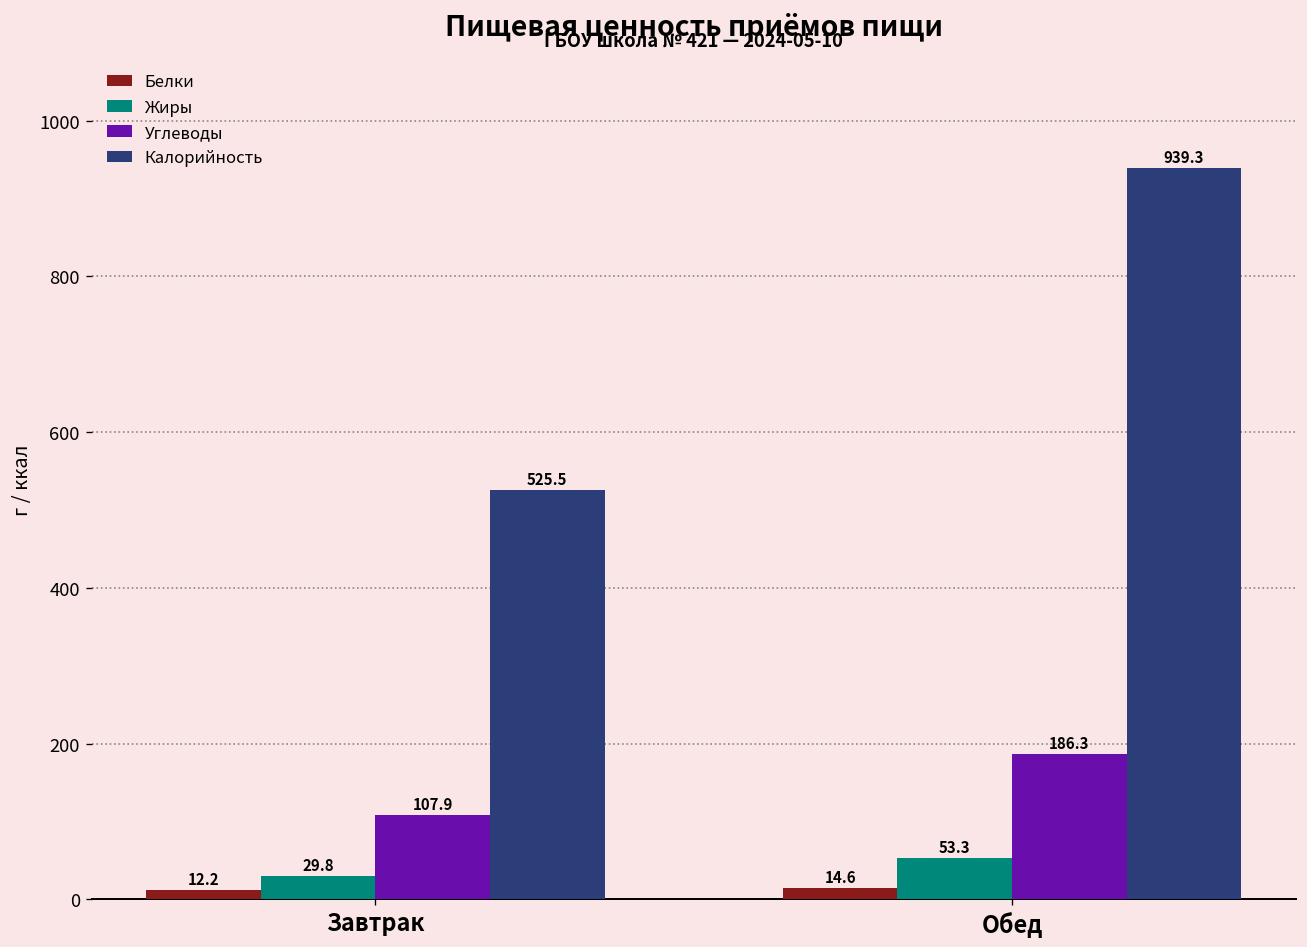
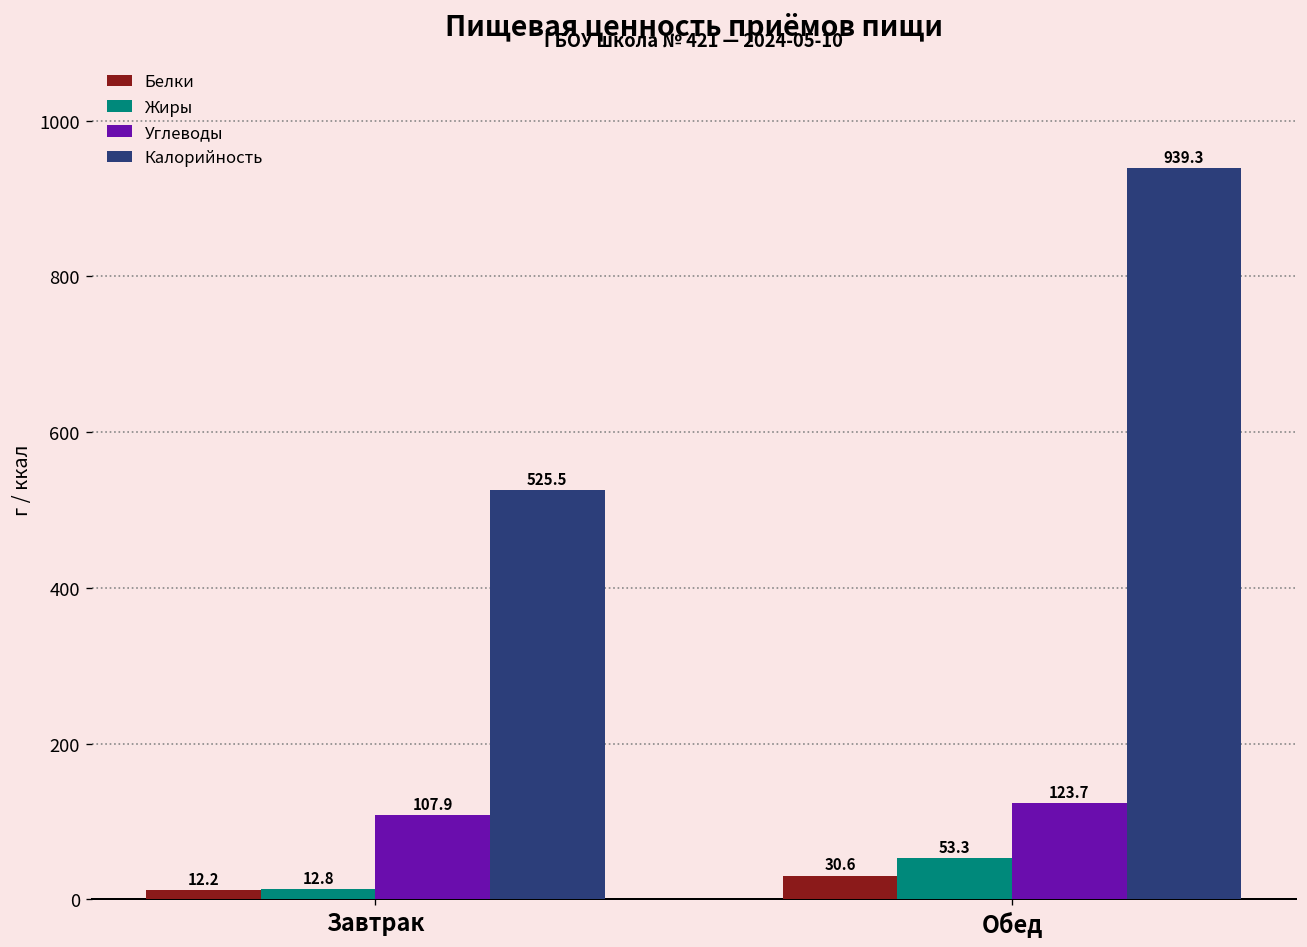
Жиры, Завтрак: 29.8 -> 12.8
Белки, Обед: 14.6 -> 30.6
Углеводы, Обед: 186.3 -> 123.7
